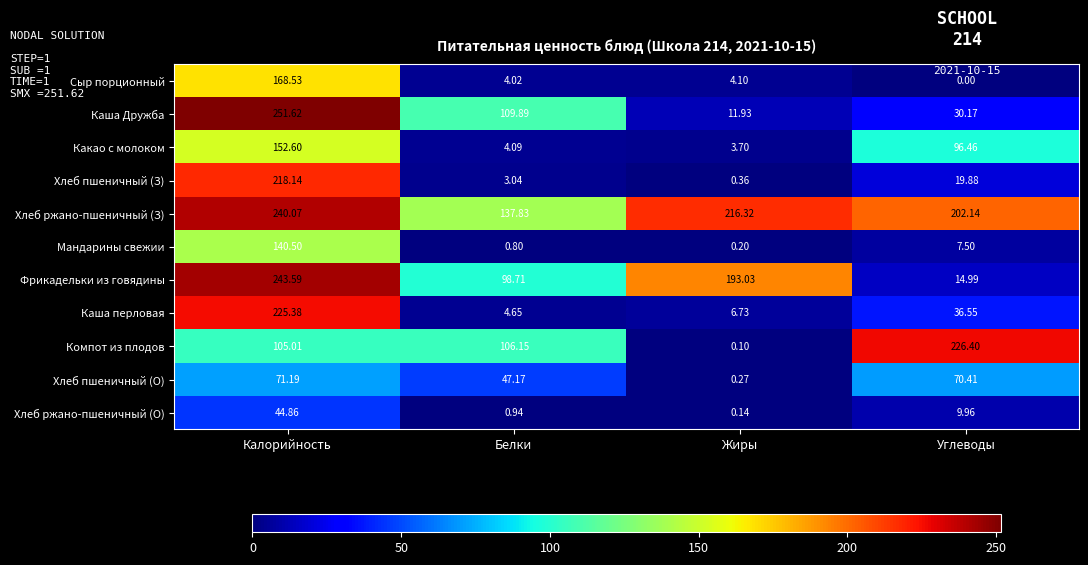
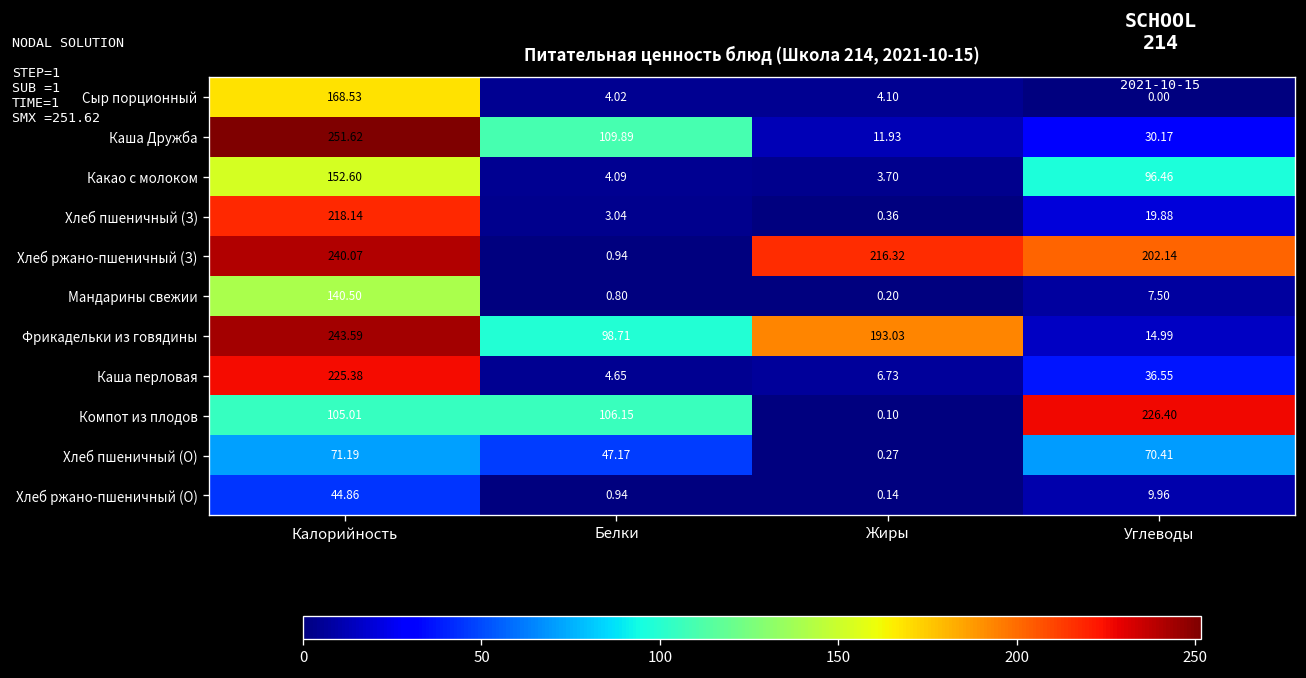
Хлеб ржано-пшеничный (З), Белки: 137.83 -> 0.94
